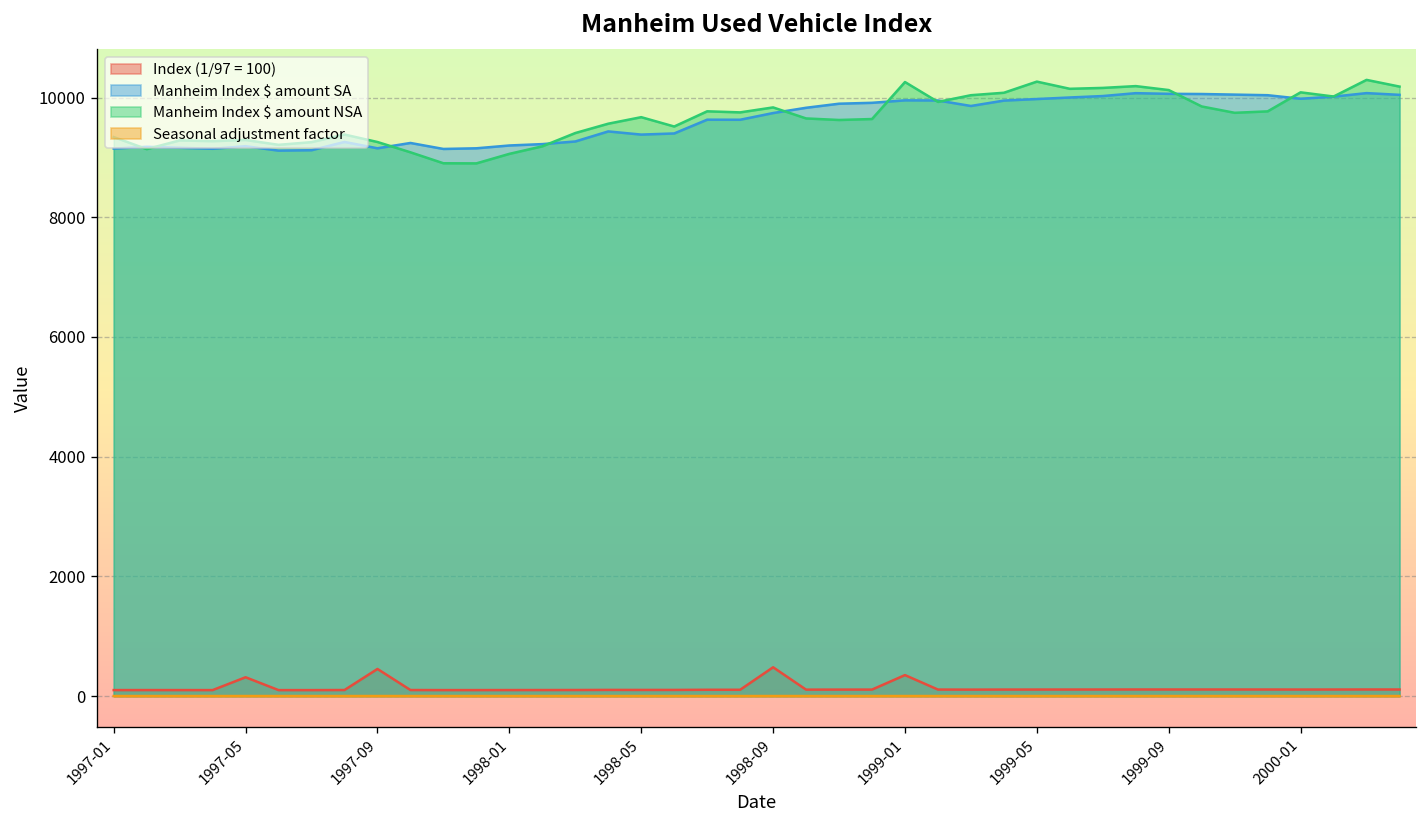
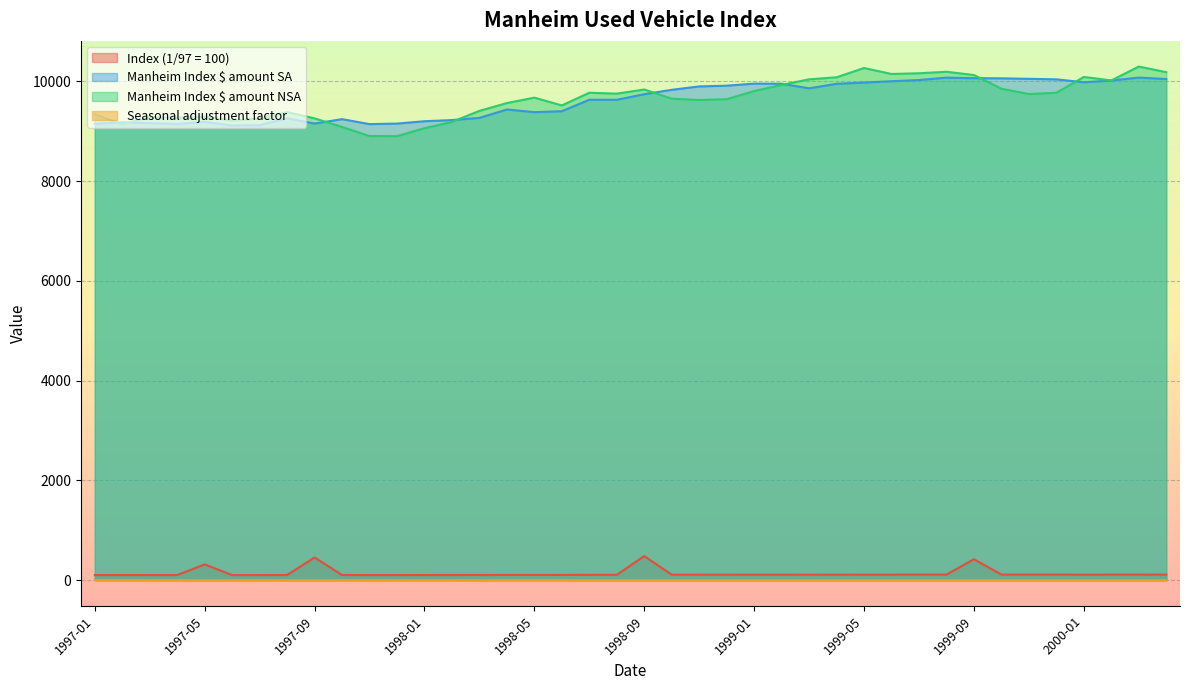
Index (1/97 = 100), 1999-01: 400 -> 100
Manheim Index $ amount NSA, 1999-01: 10300 -> 9800
Index (1/97 = 100), 1999-09: 100 -> 400
